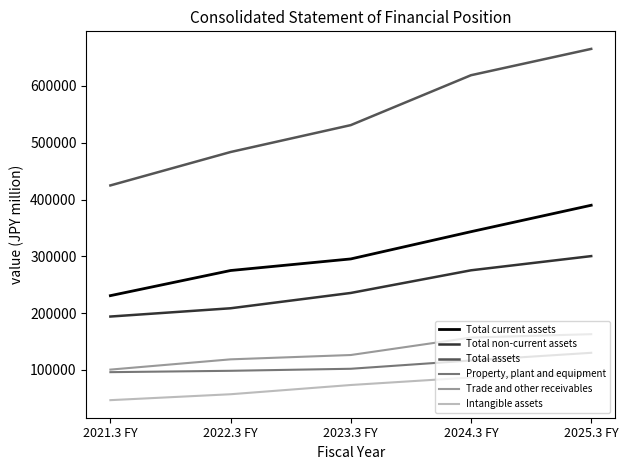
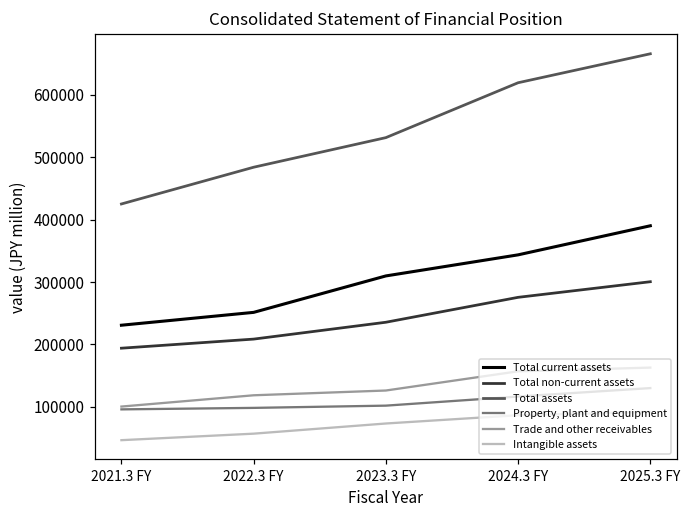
Total current assets, 2022.3 FY: 280000 -> 250000
Total current assets, 2023.3 FY: 300000 -> 310000
